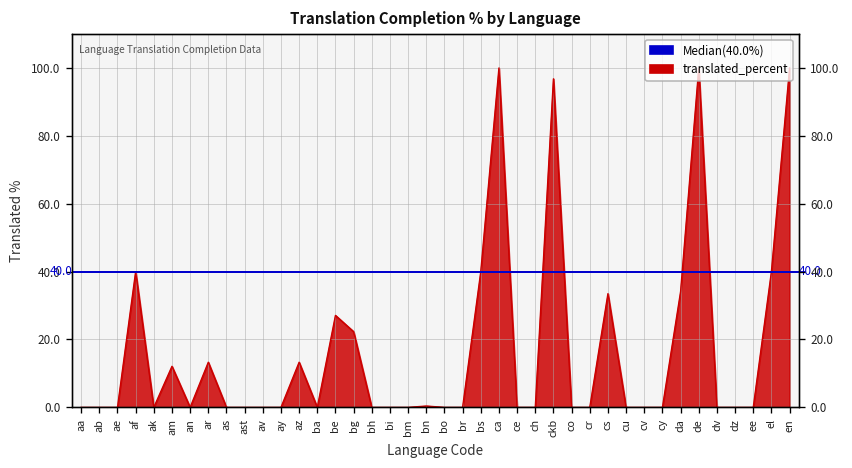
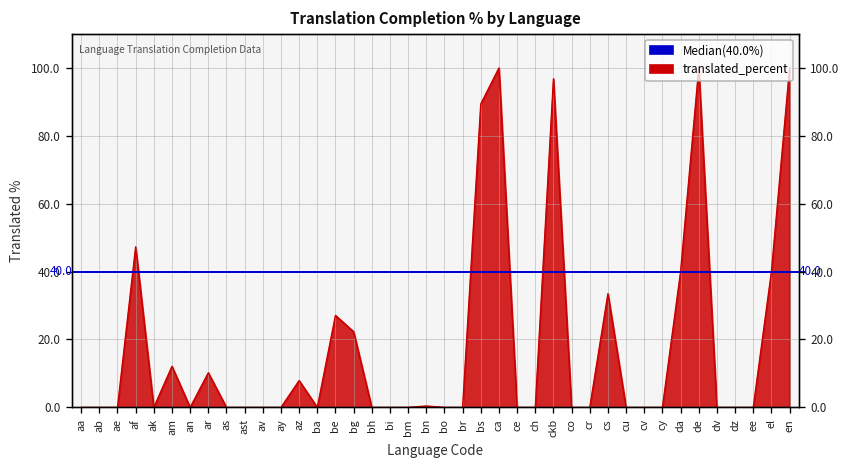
af: 40 -> 47
ar: 13 -> 10
az: 13 -> 8
bs: 40 -> 89
da: 34 -> 40
